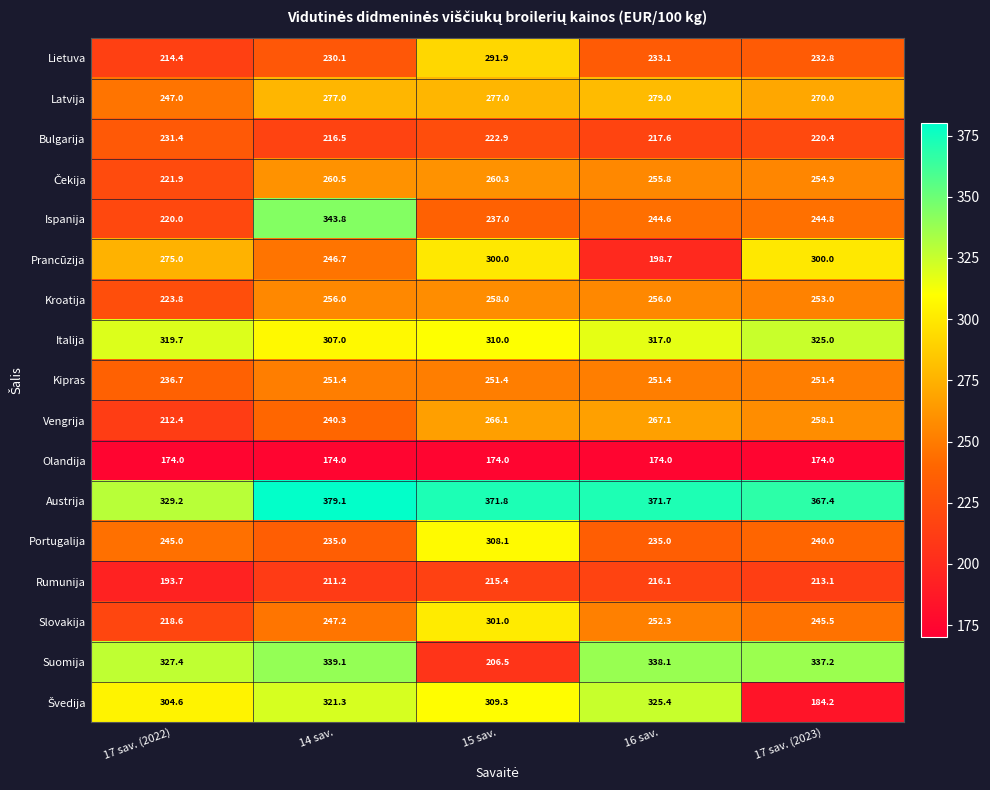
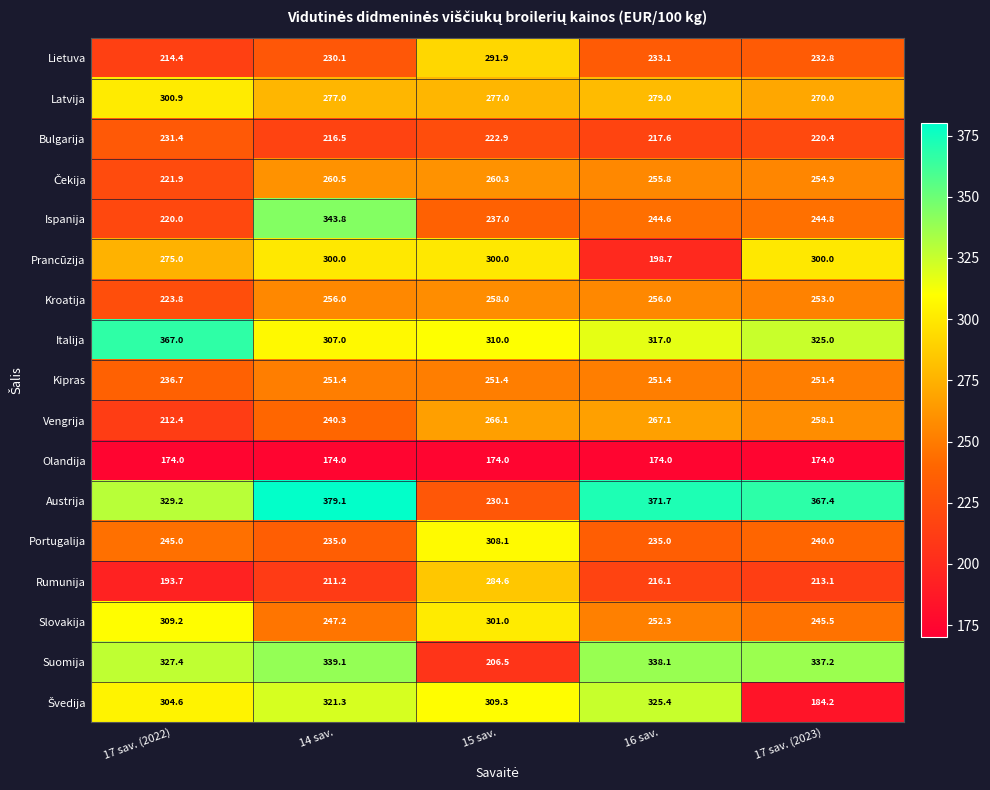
Latvija, 17 sav. (2022): 247.0 -> 300.9
Prancūzija, 14 sav.: 246.7 -> 300.0
Italija, 17 sav. (2022): 319.7 -> 367.0
Austrija, 15 sav.: 371.8 -> 230.1
Rumunija, 15 sav.: 215.4 -> 284.6
Slovakija, 17 sav. (2022): 218.6 -> 309.2
